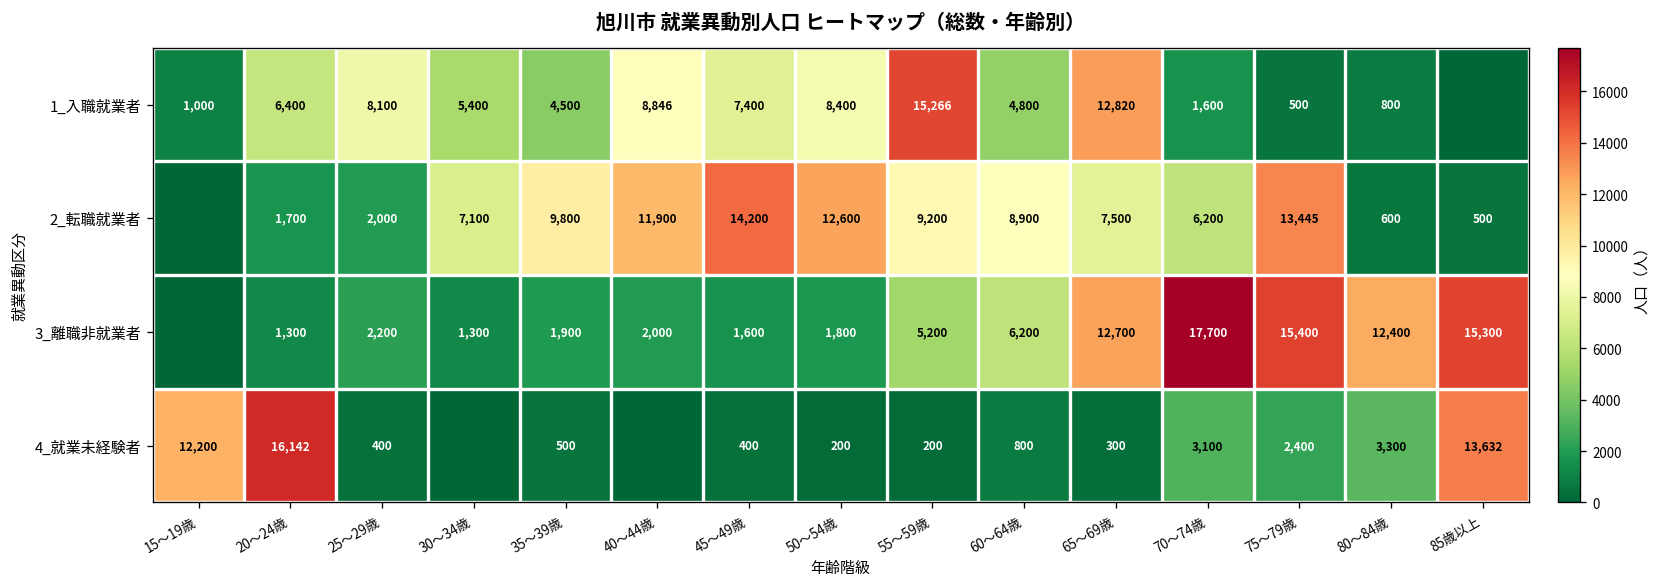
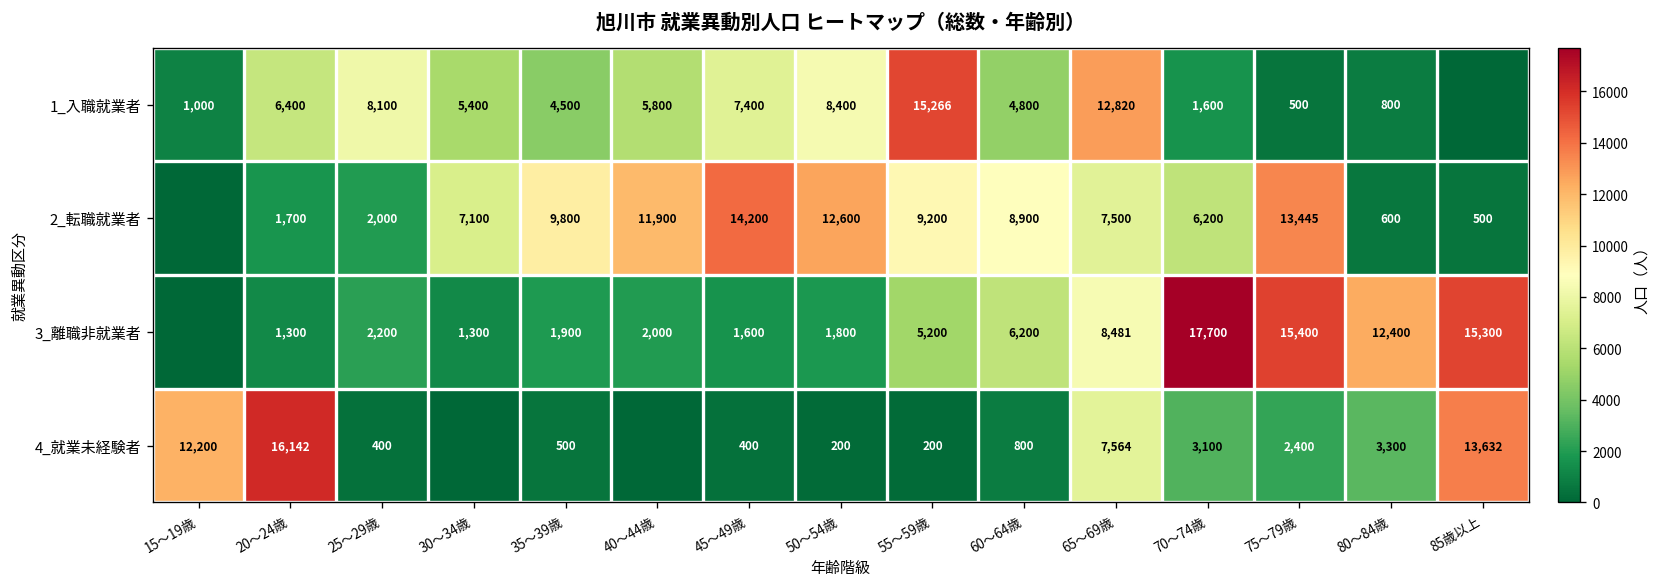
1_入職就業者, 40～44歳: 8,846 -> 5,800
3_離職非就業者, 65～69歳: 12,700 -> 8,481
4_就業未経験者, 65～69歳: 300 -> 7,564
